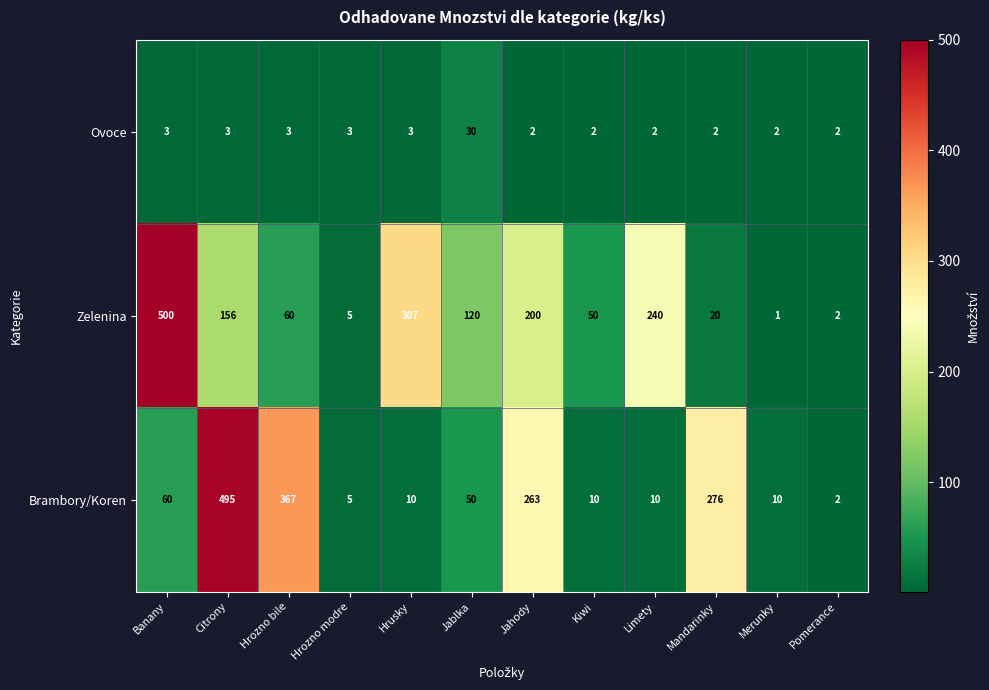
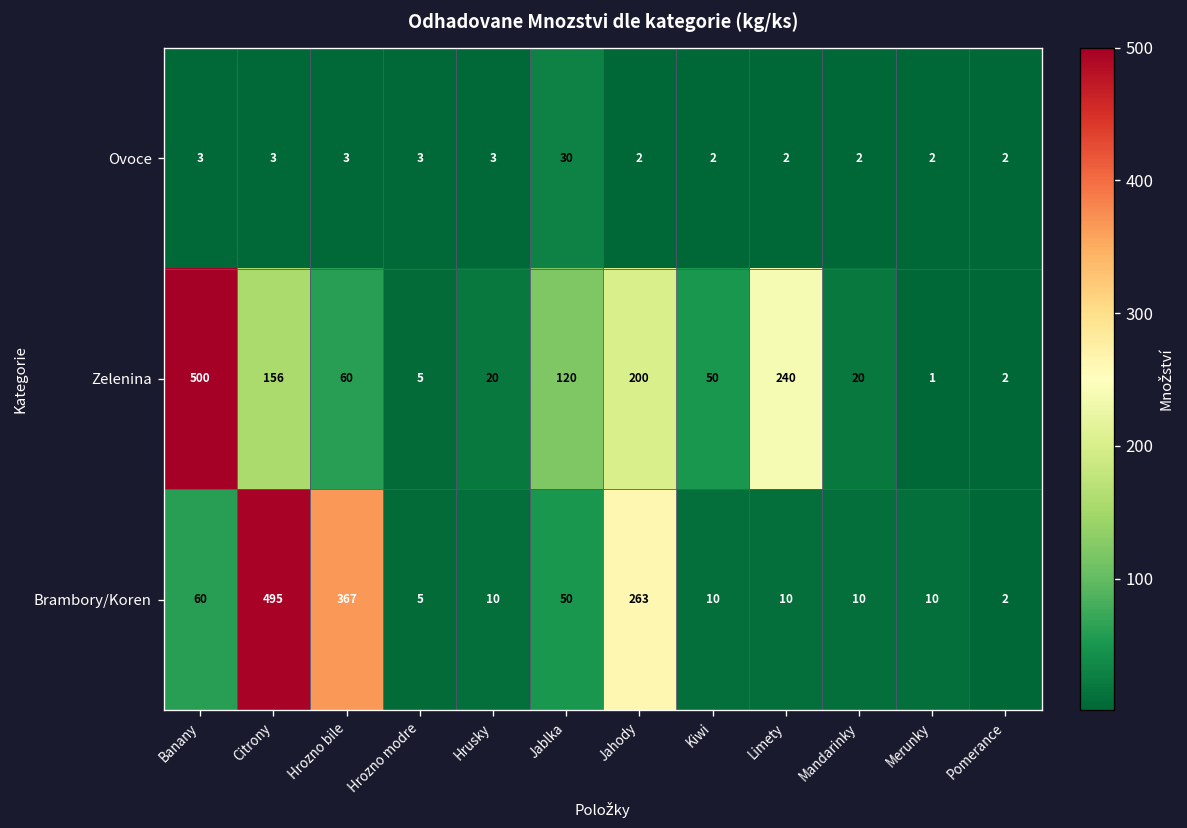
Zelenina, Hrusky: 307 -> 20
Brambory/Koren, Mandarinky: 276 -> 10
